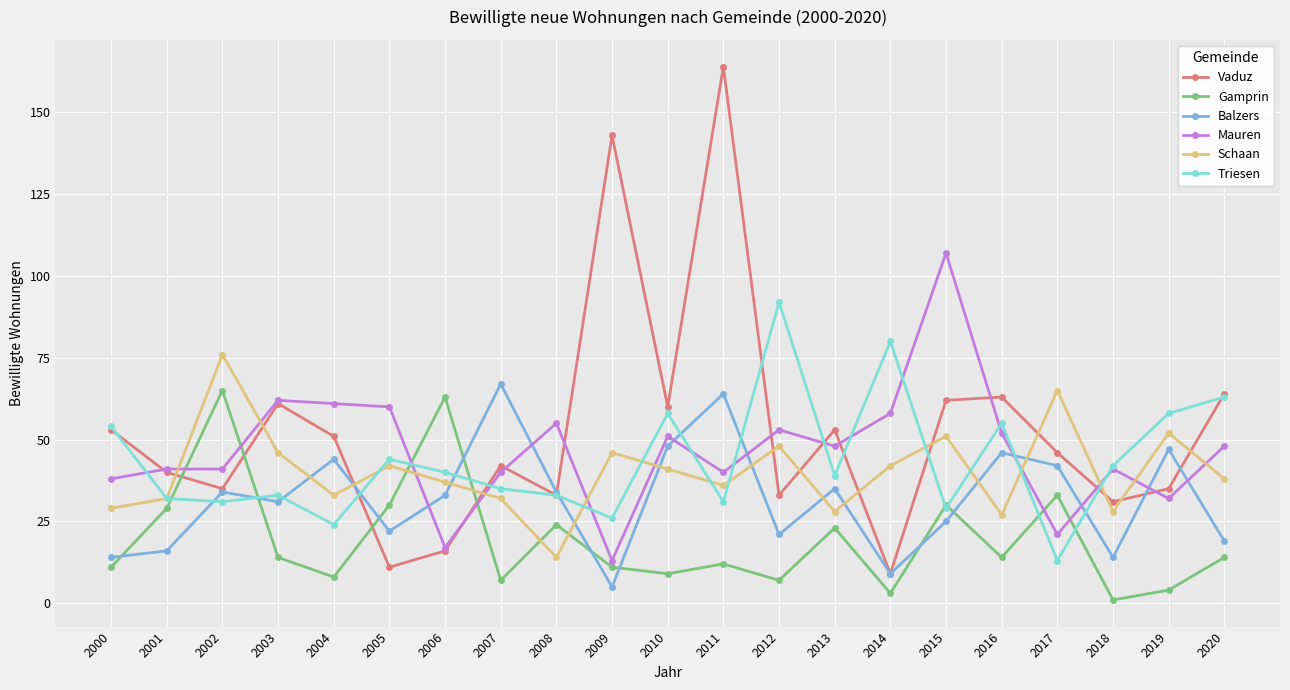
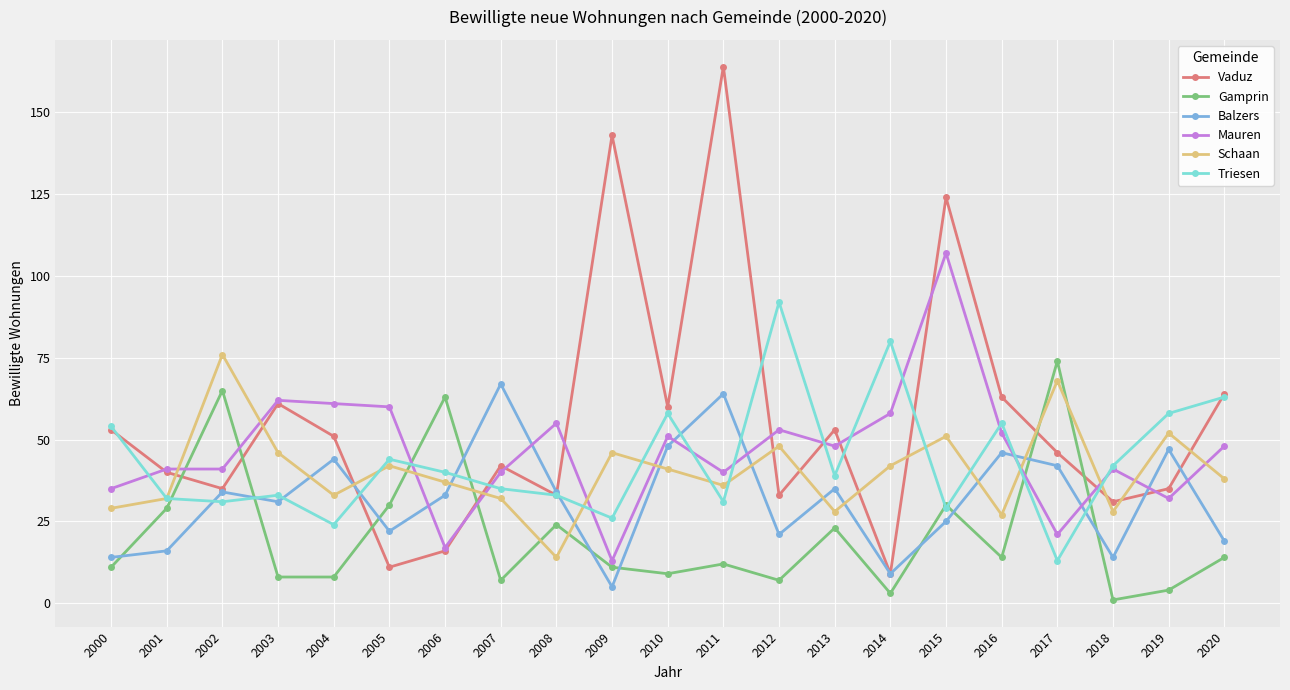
Mauren, 2000: 38 -> 35
Gamprin, 2003: 14 -> 8
Vaduz, 2015: 62 -> 124
Gamprin, 2017: 33 -> 74
Schaan, 2017: 65 -> 68
